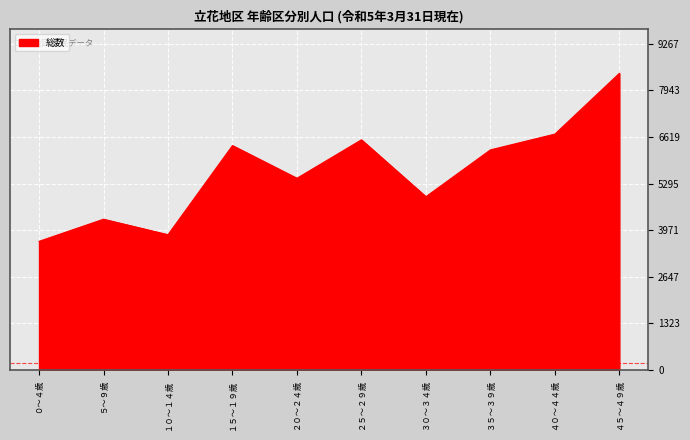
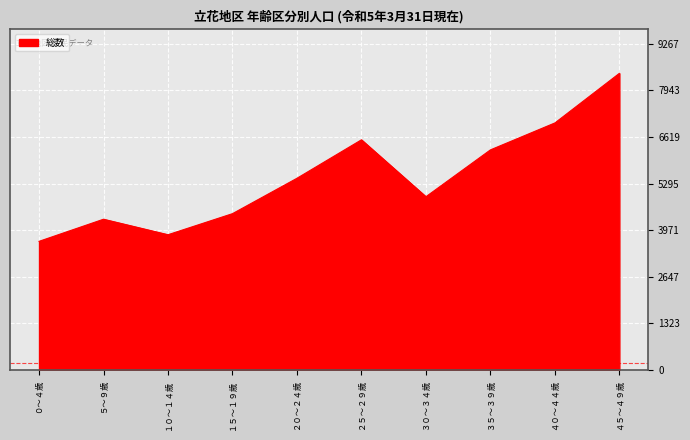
１５～１９歳: 6400 -> 4400
４０～４４歳: 6700 -> 7000
